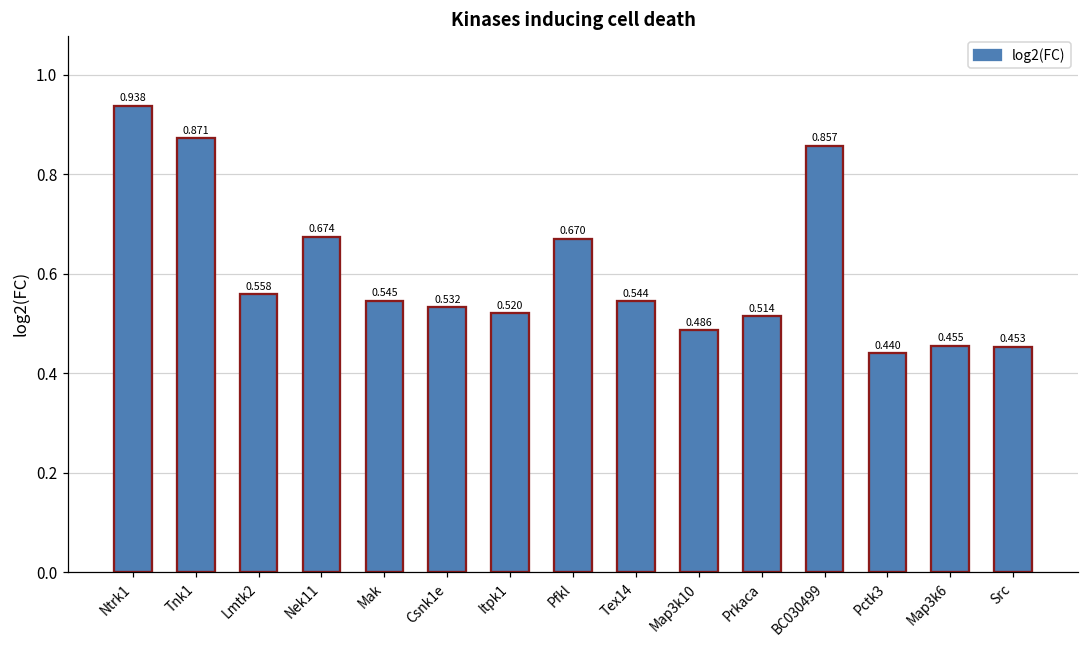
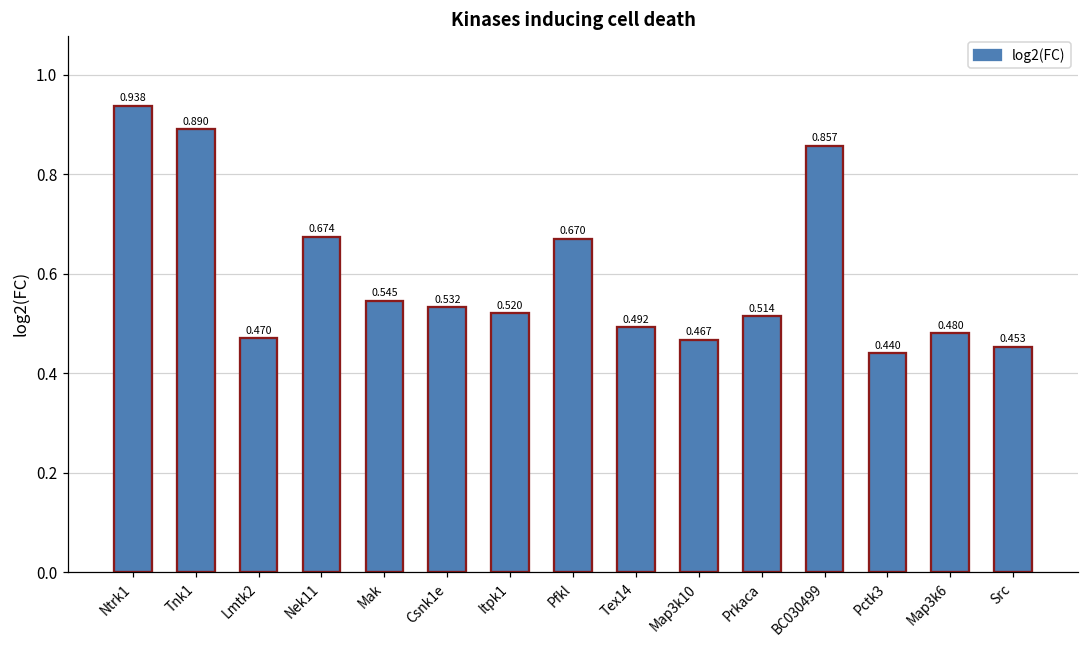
Tnk1: 0.871 -> 0.890
Lmtk2: 0.558 -> 0.470
Tex14: 0.544 -> 0.492
Map3k10: 0.486 -> 0.467
Map3k6: 0.455 -> 0.480
